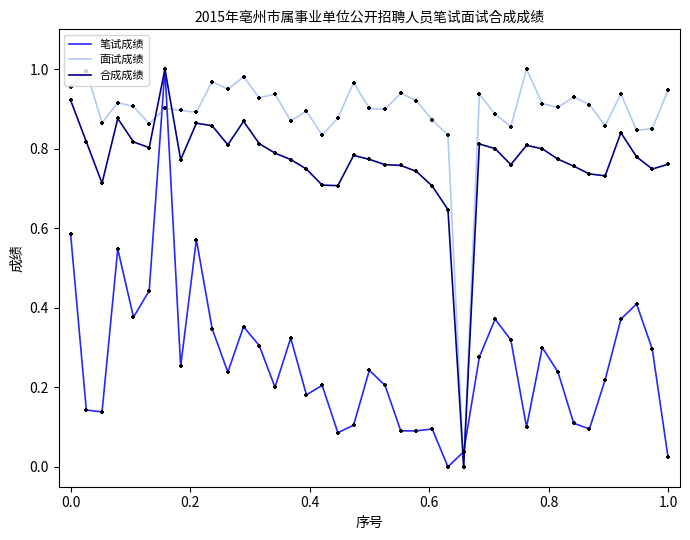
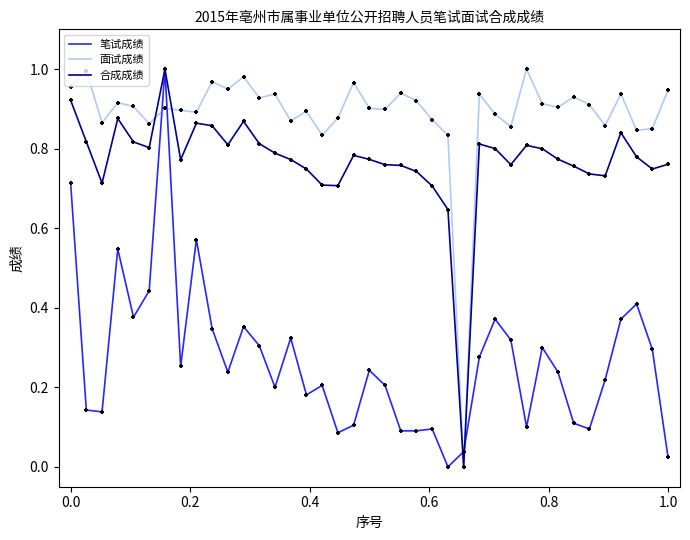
笔试成绩, 0.0: 0.59 -> 0.71
